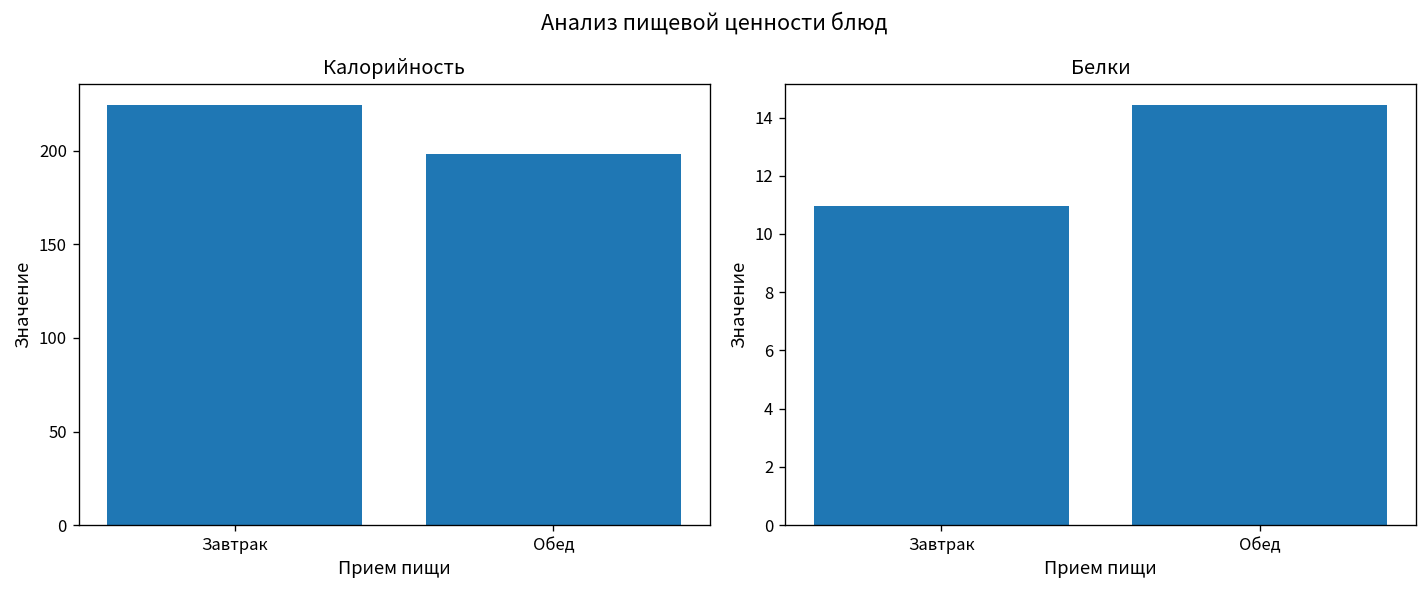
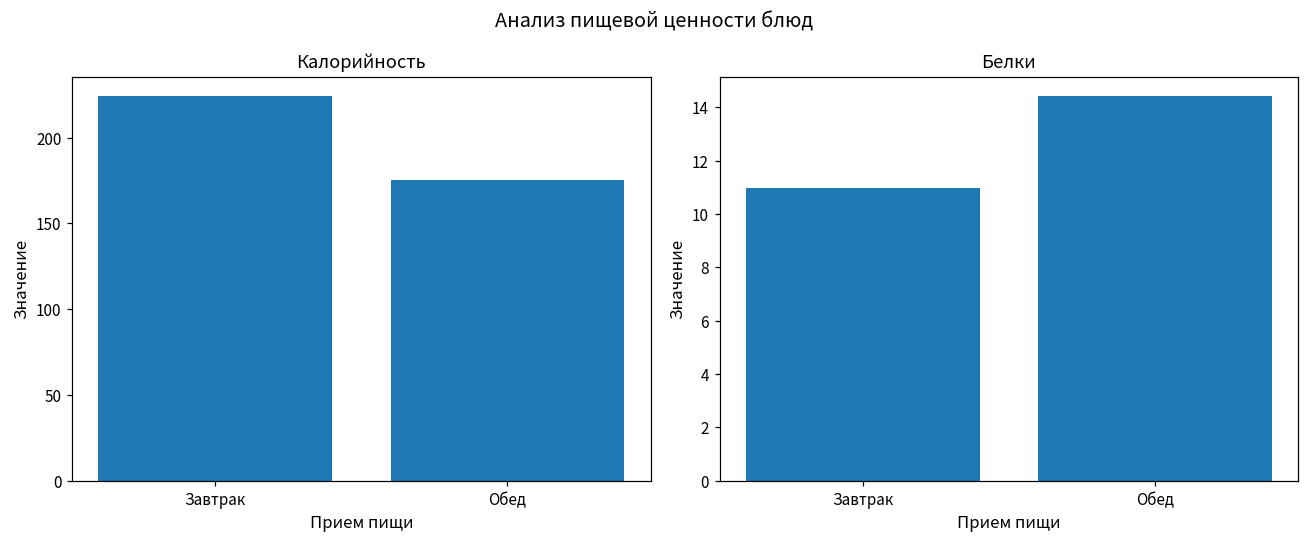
Калорийность, Обед: 198 -> 175
